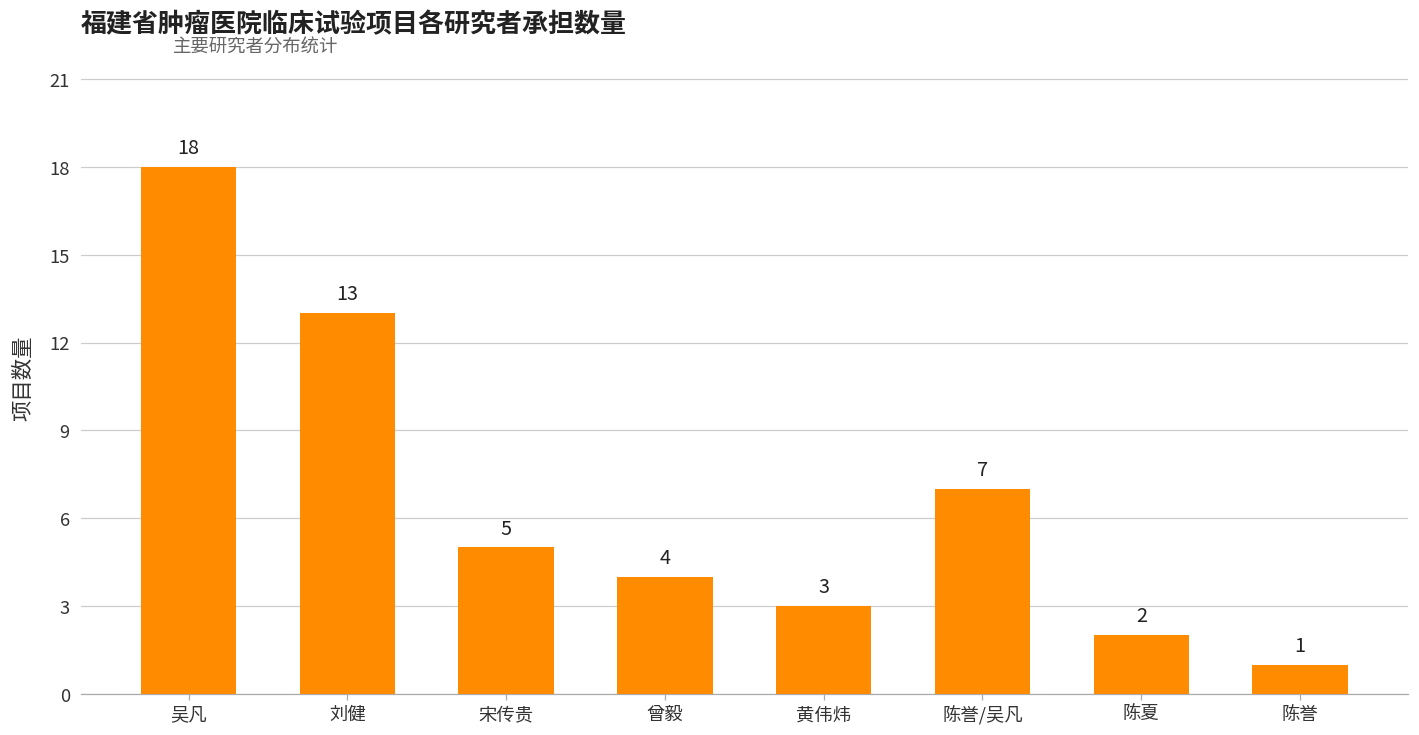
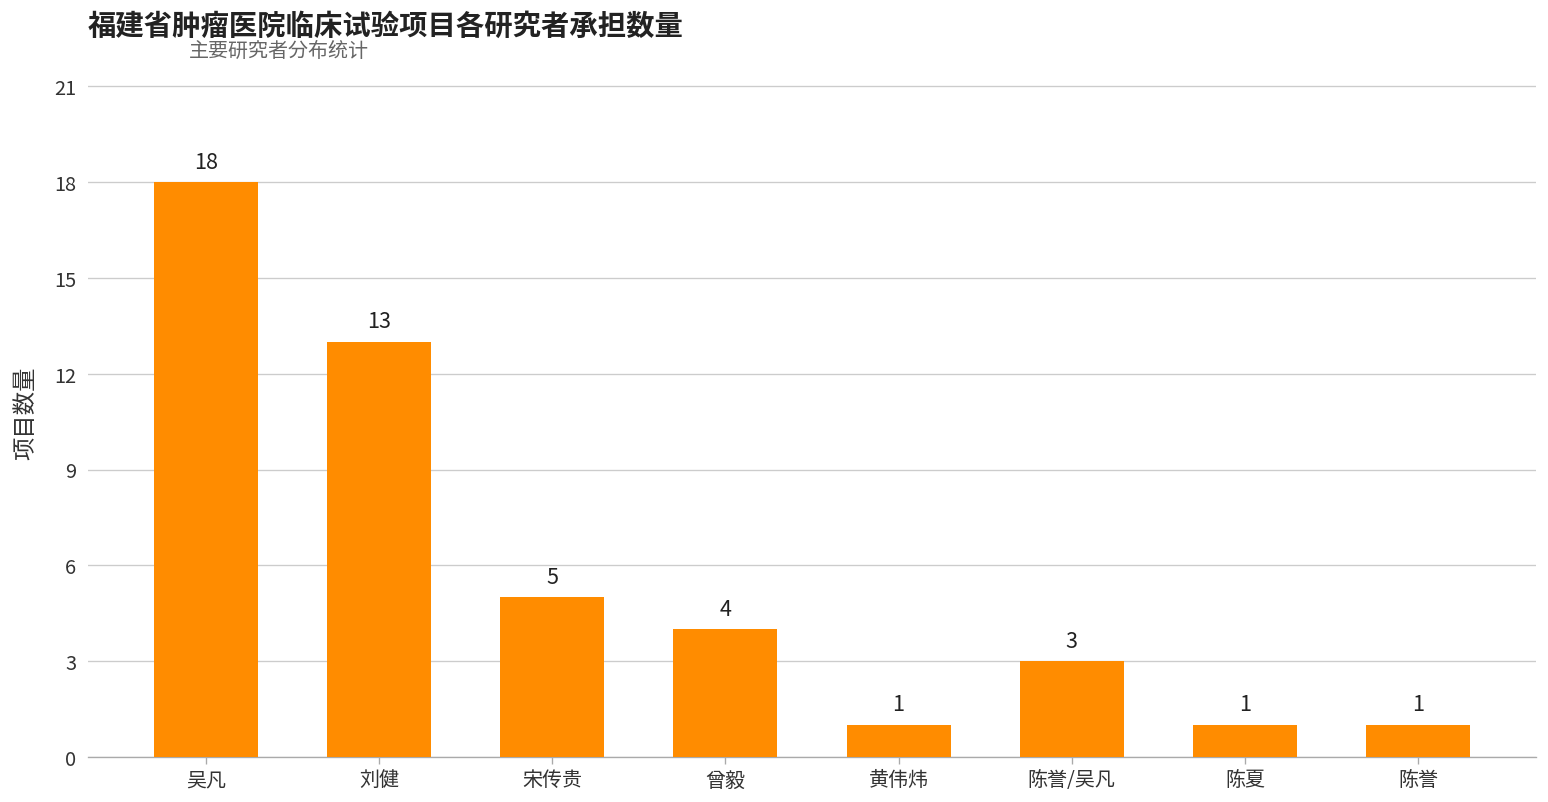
黄伟炜: 3 -> 1
陈誉/吴凡: 7 -> 3
陈夏: 2 -> 1
